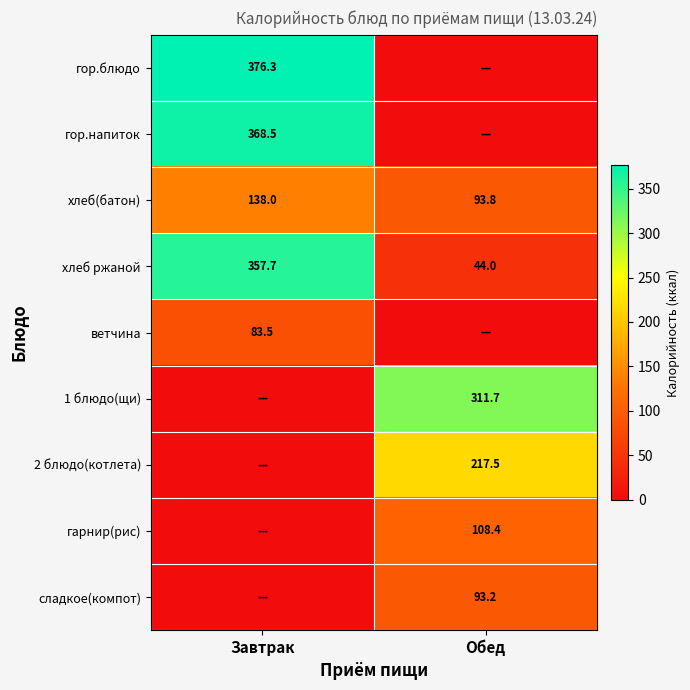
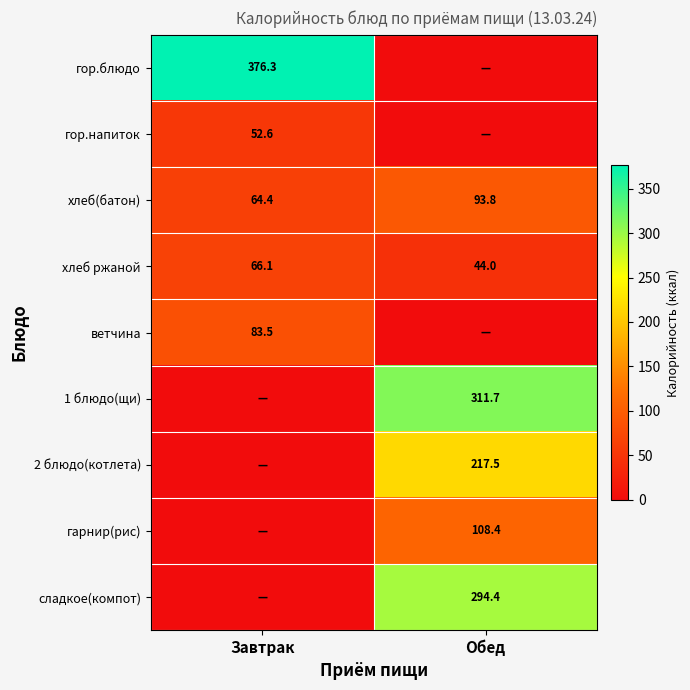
гор.напиток, Завтрак: 368.5 -> 52.6
хлеб(батон), Завтрак: 138.0 -> 64.4
хлеб ржаной, Завтрак: 357.7 -> 66.1
сладкое(компот), Обед: 93.2 -> 294.4
